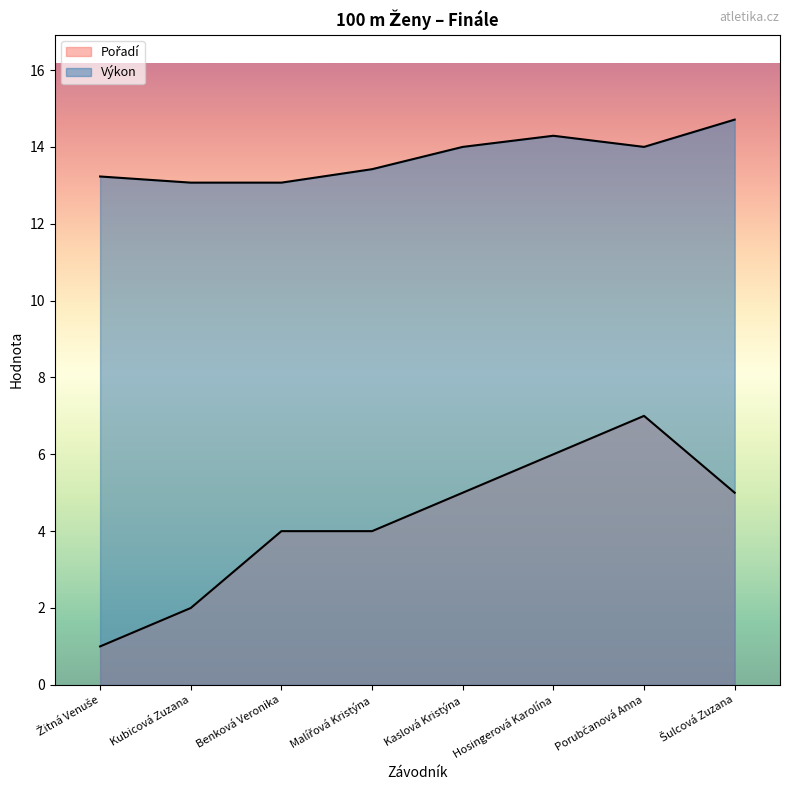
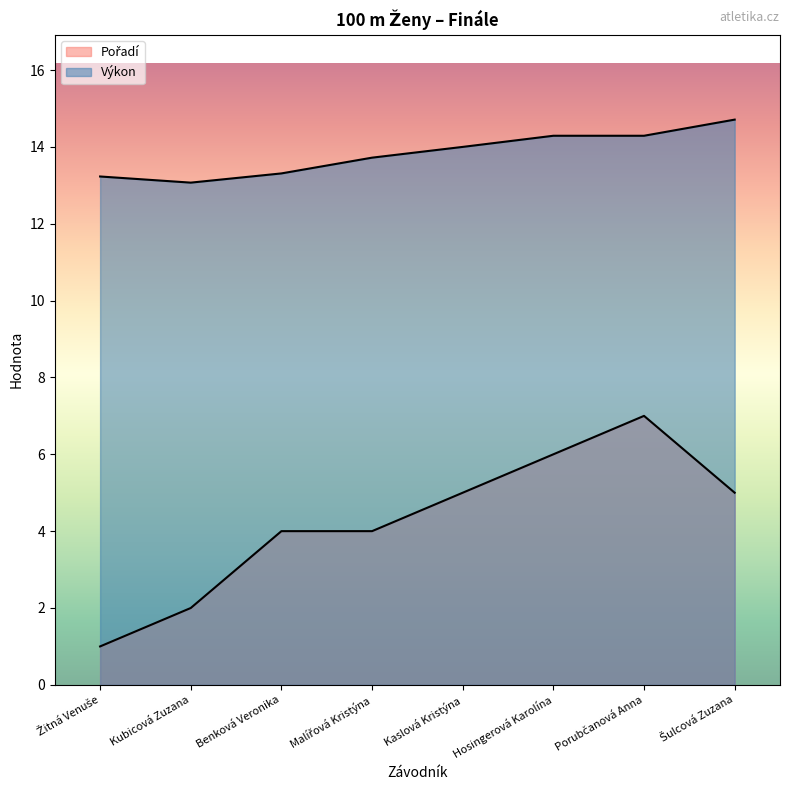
Výkon, Benková Veronika: 13.1 -> 13.3
Výkon, Malířová Kristýna: 13.4 -> 13.7
Výkon, Porubčanová Anna: 14.0 -> 14.3
